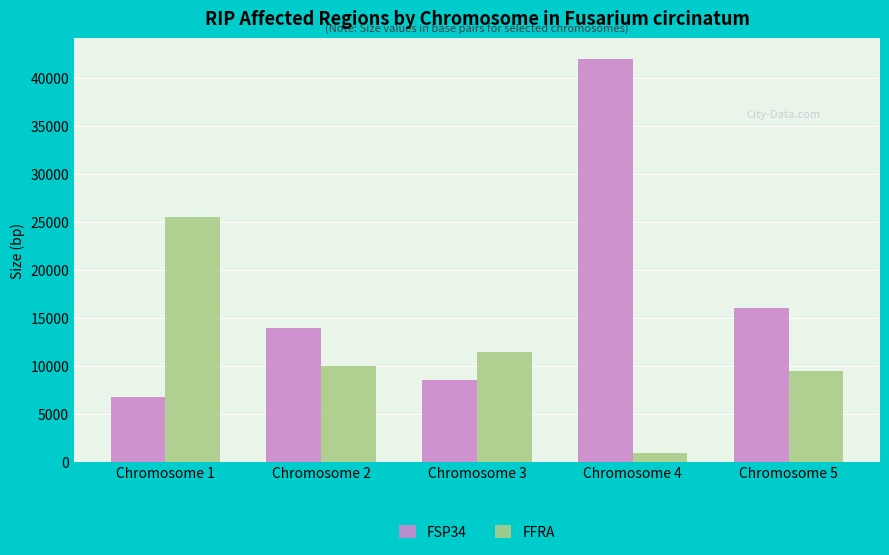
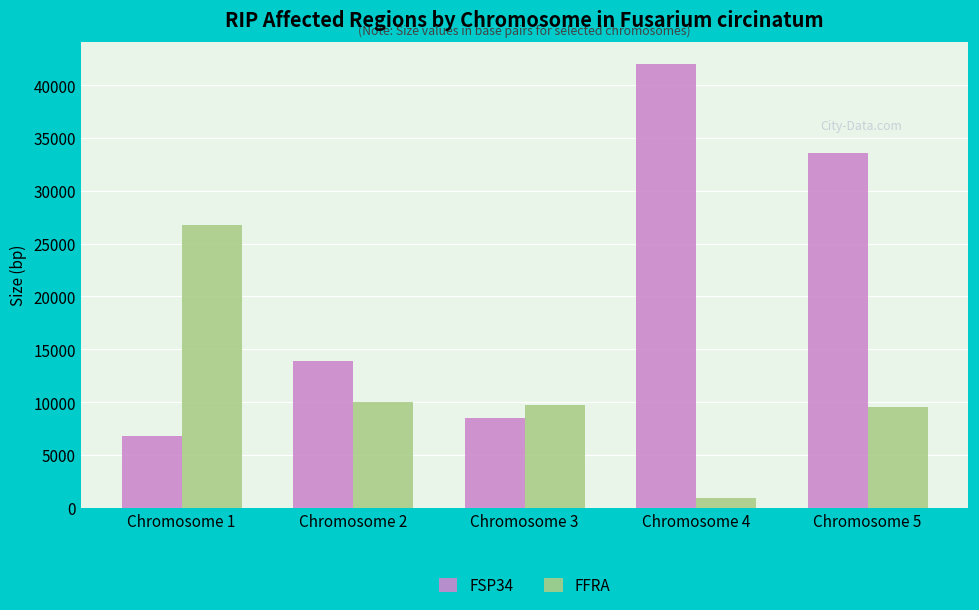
FFRA, Chromosome 1: 26000 -> 27000
FFRA, Chromosome 3: 12000 -> 10000
FSP34, Chromosome 5: 16000 -> 34000
